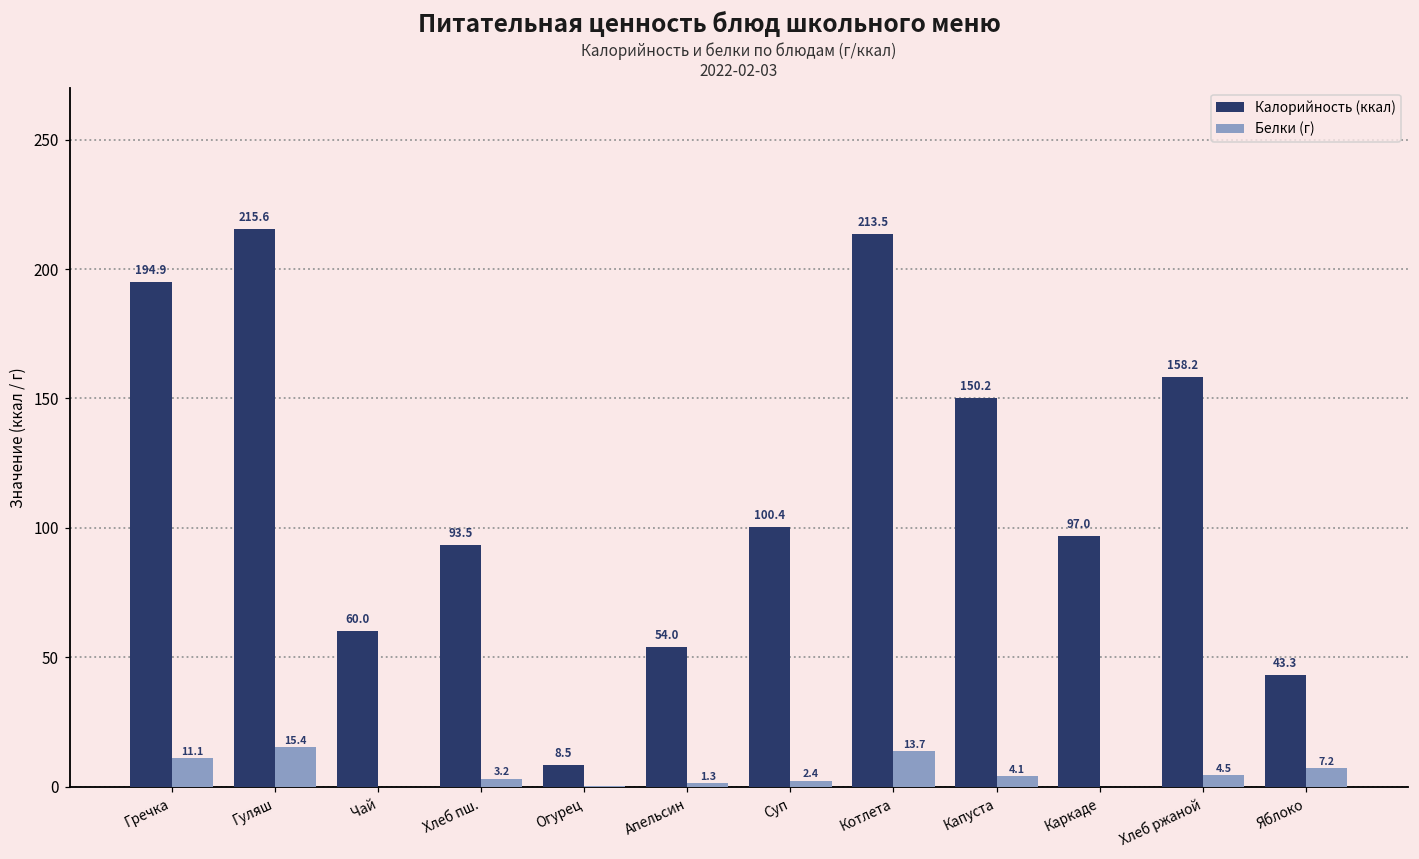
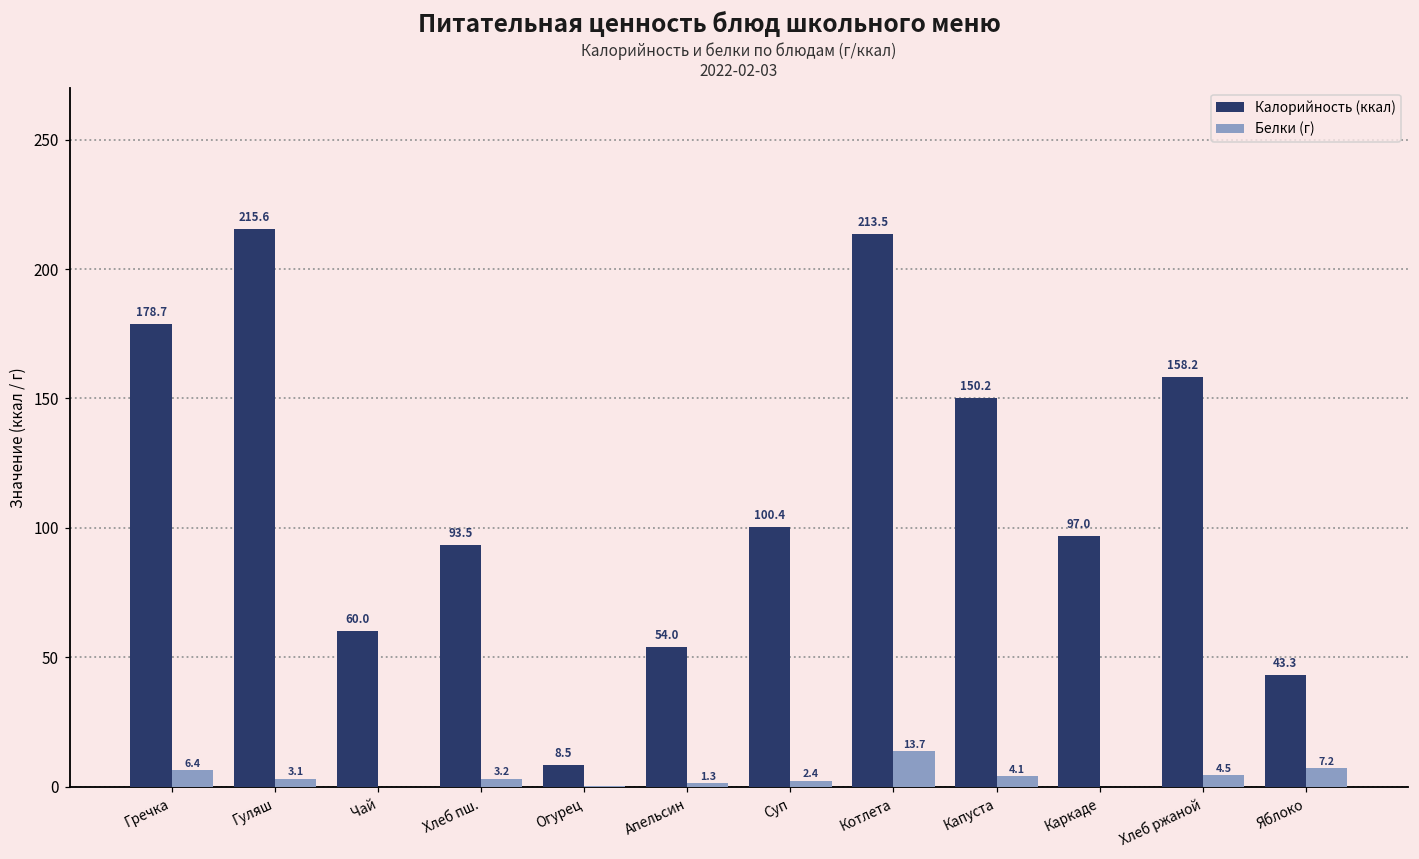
Калорийность (ккал), Гречка: 194.9 -> 178.7
Белки (г), Гречка: 11.1 -> 6.4
Белки (г), Гуляш: 15.4 -> 3.1
